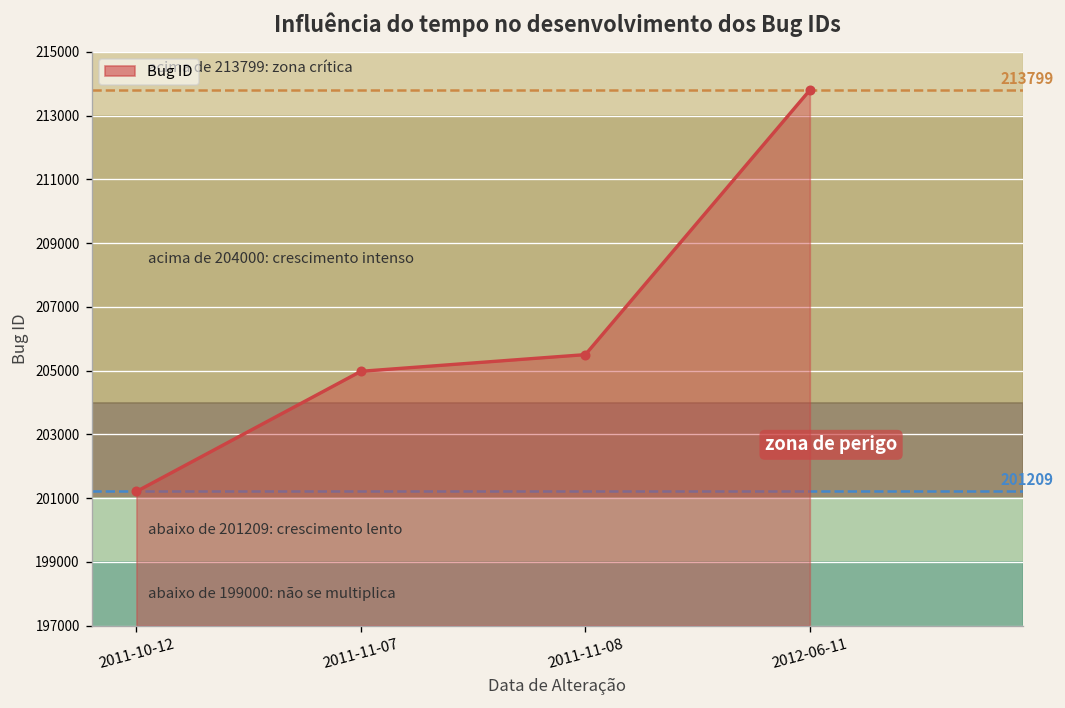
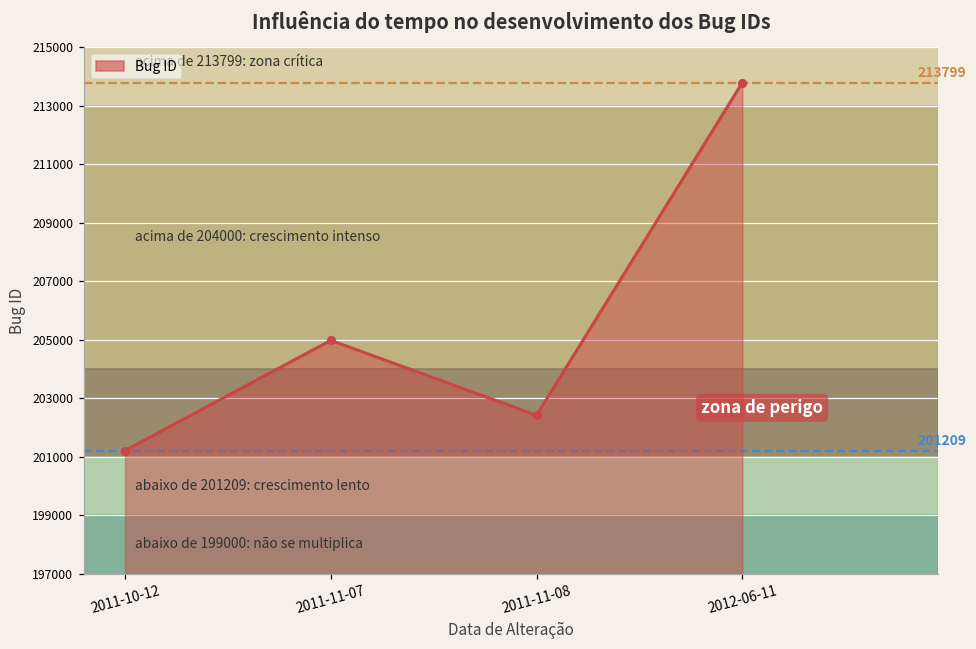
2011-11-08: 205500 -> 202400
